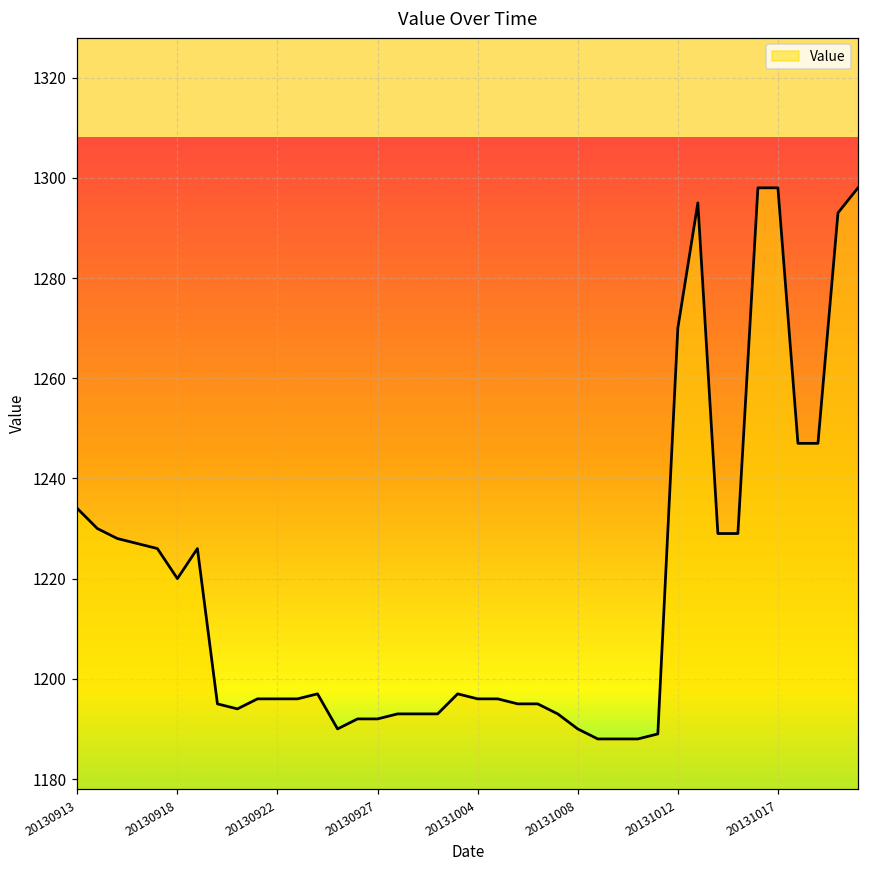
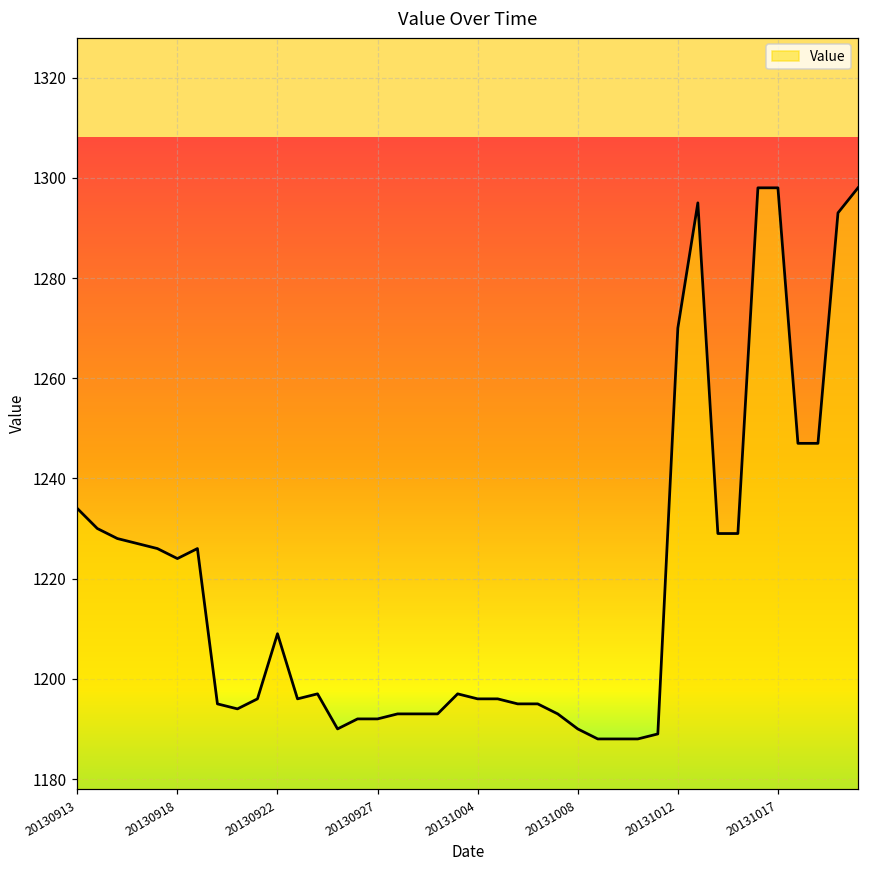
20130918: 1220 -> 1224
20130922: 1196 -> 1209
